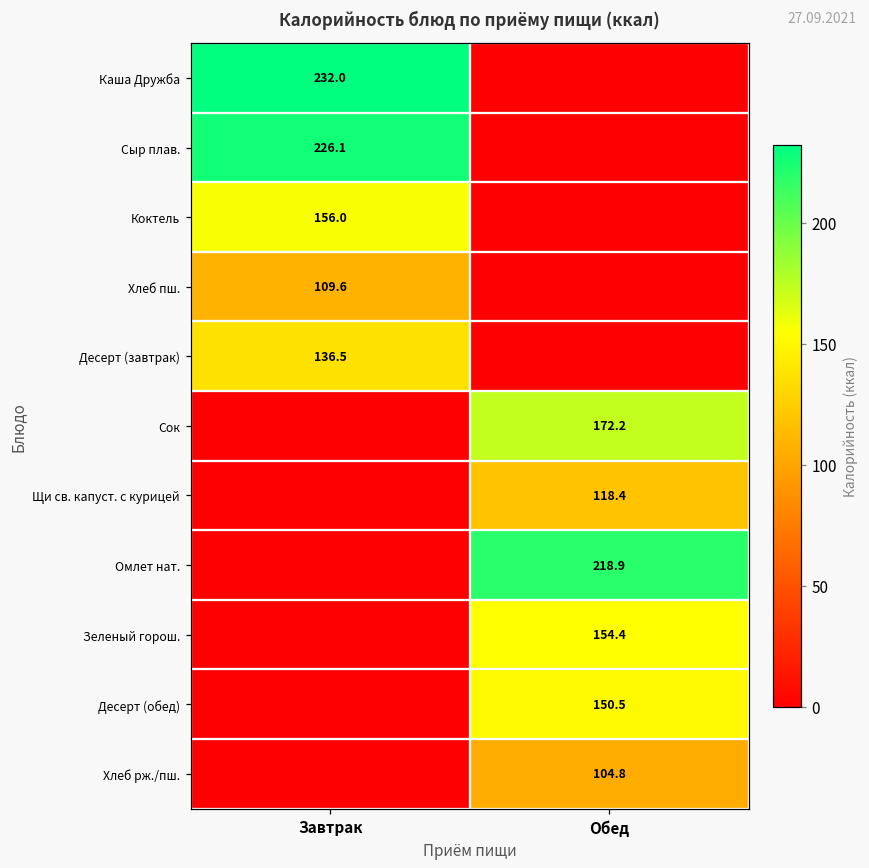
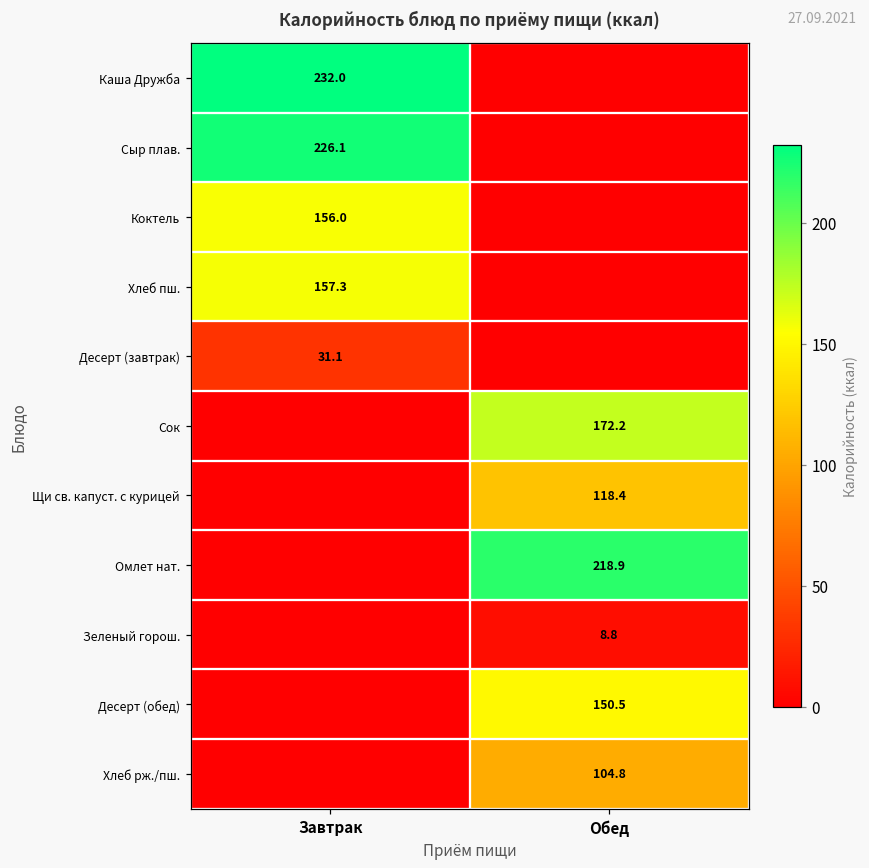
Хлеб пш., Завтрак: 109.6 -> 157.3
Десерт (завтрак), Завтрак: 136.5 -> 31.1
Зеленый горош., Обед: 154.4 -> 8.8
